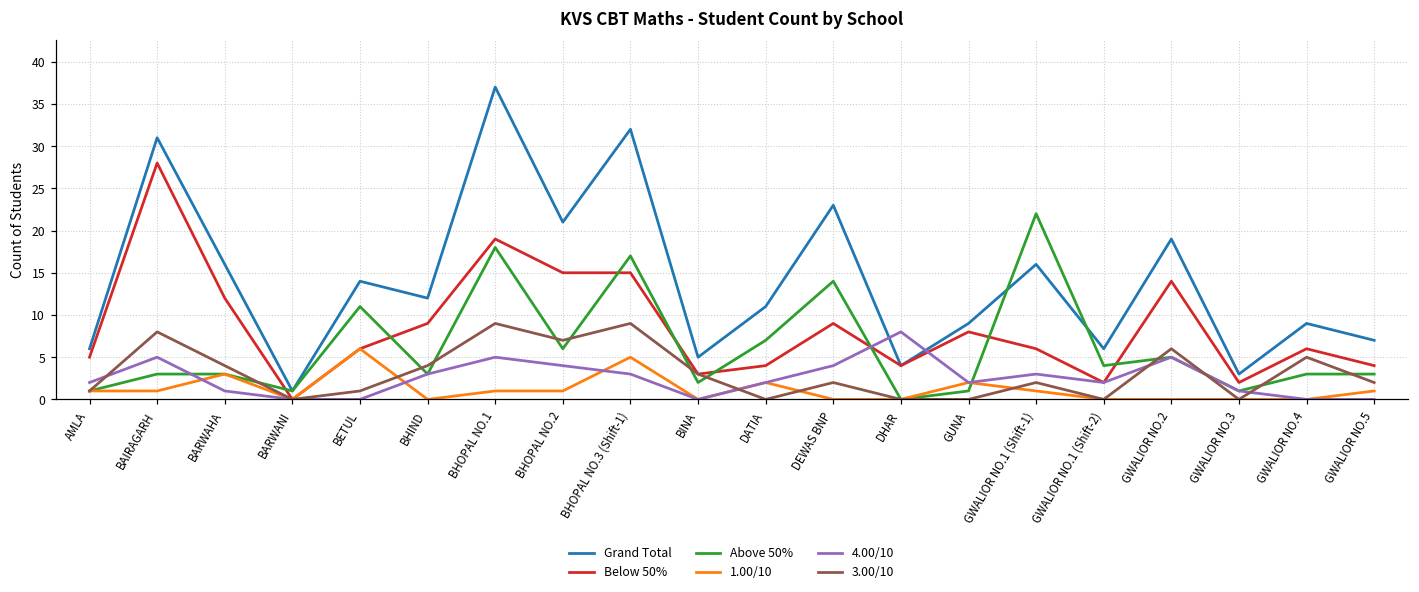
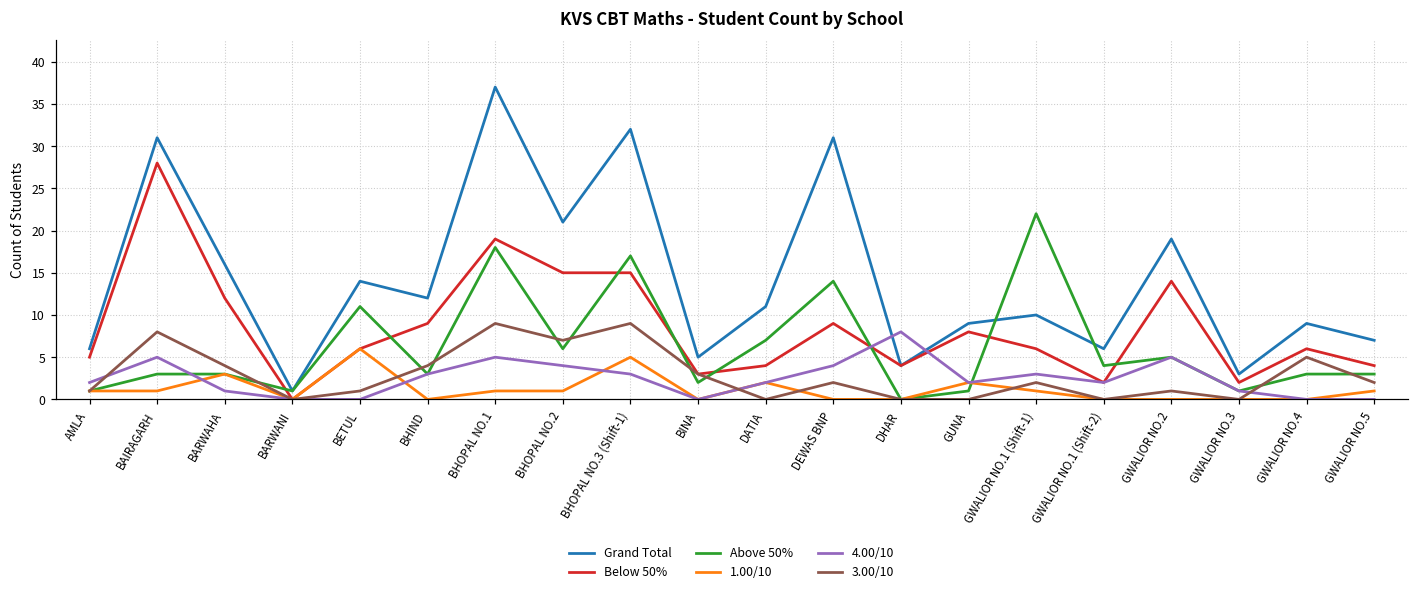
Grand Total, DEWAS BNP: 23 -> 31
Grand Total, GWALIOR NO.1 (Shift-1): 16 -> 10
3.00/10, GWALIOR NO.2: 6 -> 1
